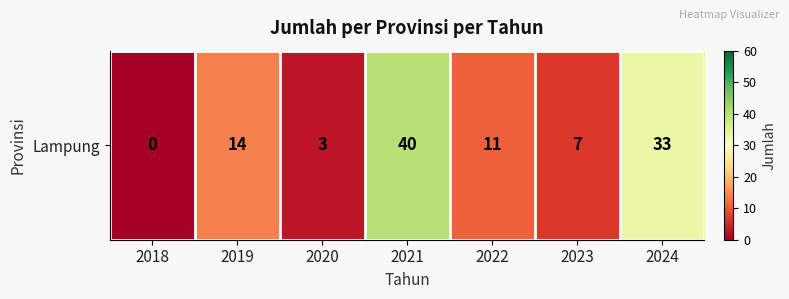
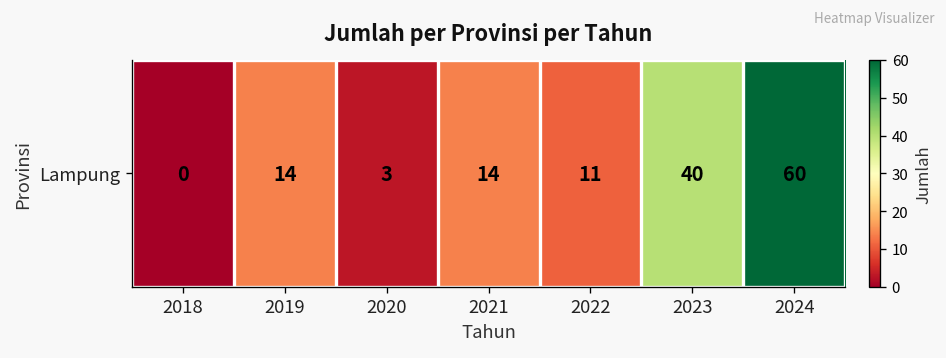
Lampung, 2021: 40 -> 14
Lampung, 2023: 7 -> 40
Lampung, 2024: 33 -> 60
